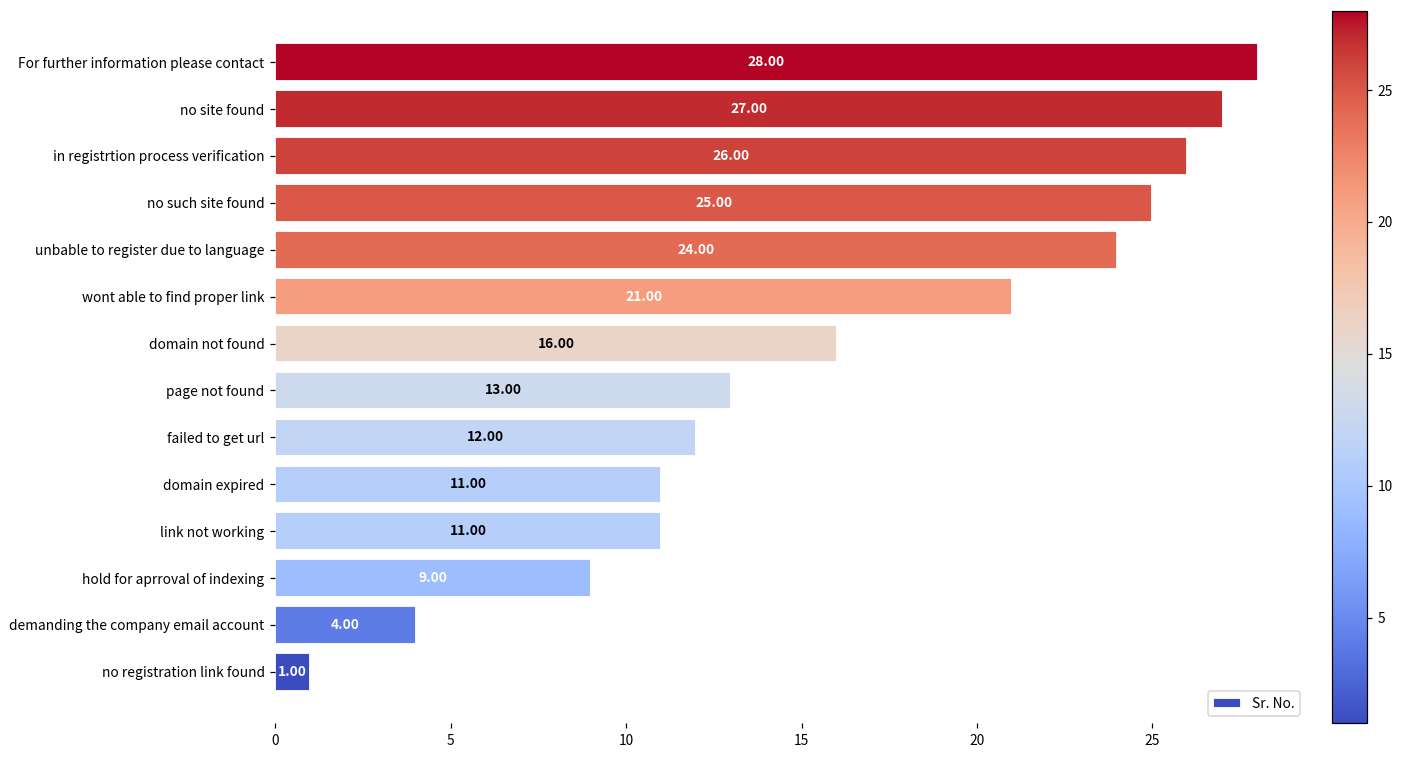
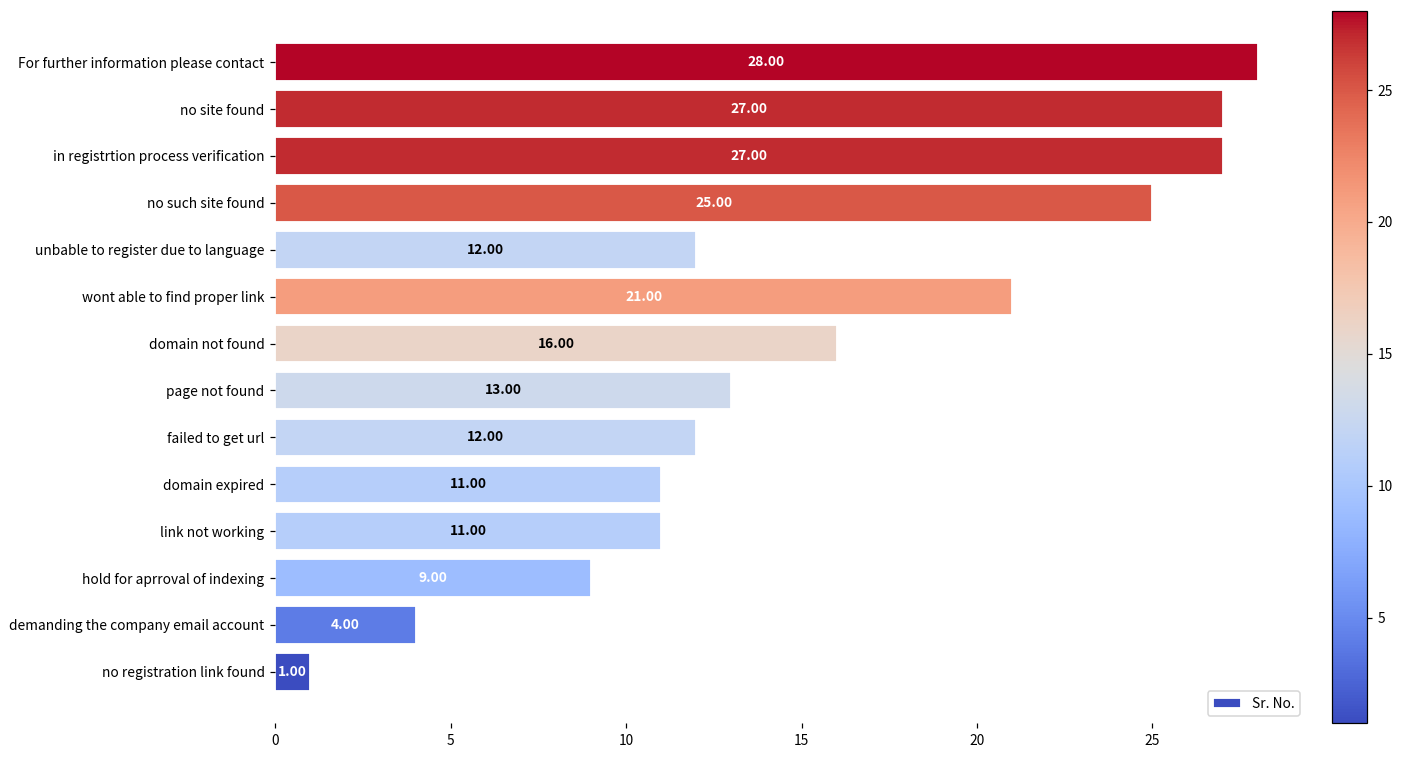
in registrtion process verification: 26.00 -> 27.00
unbable to register due to language: 24.00 -> 12.00
